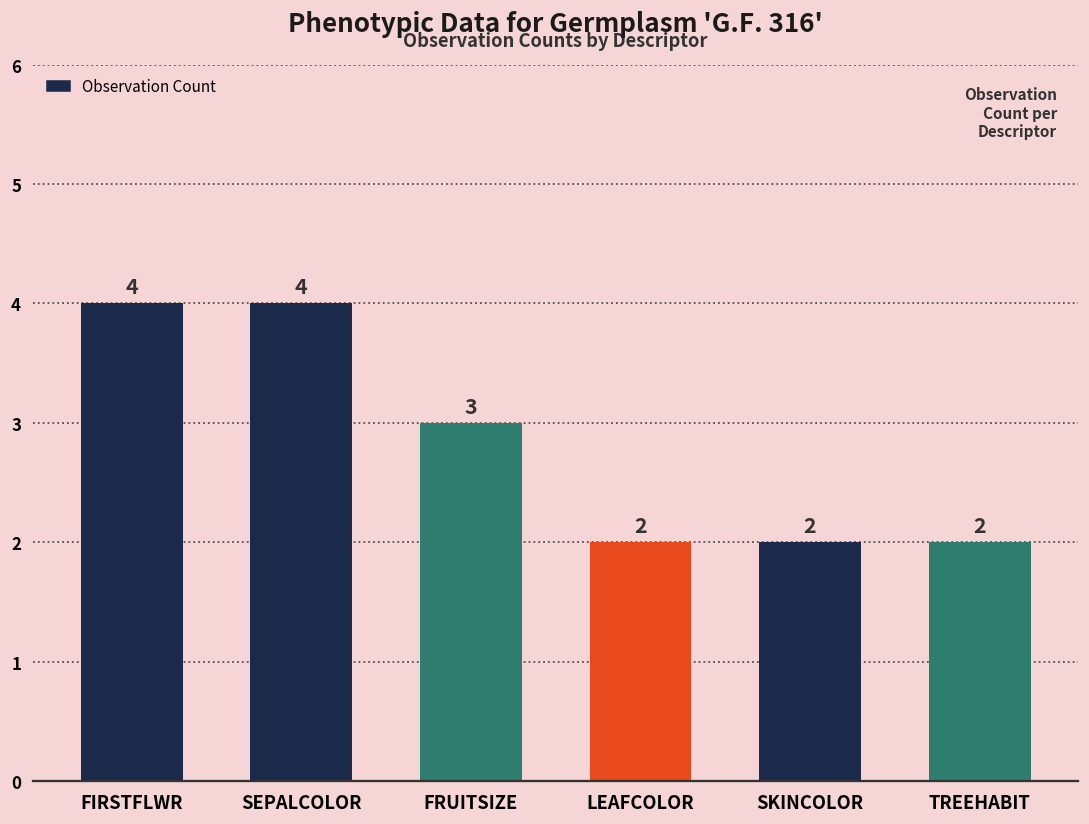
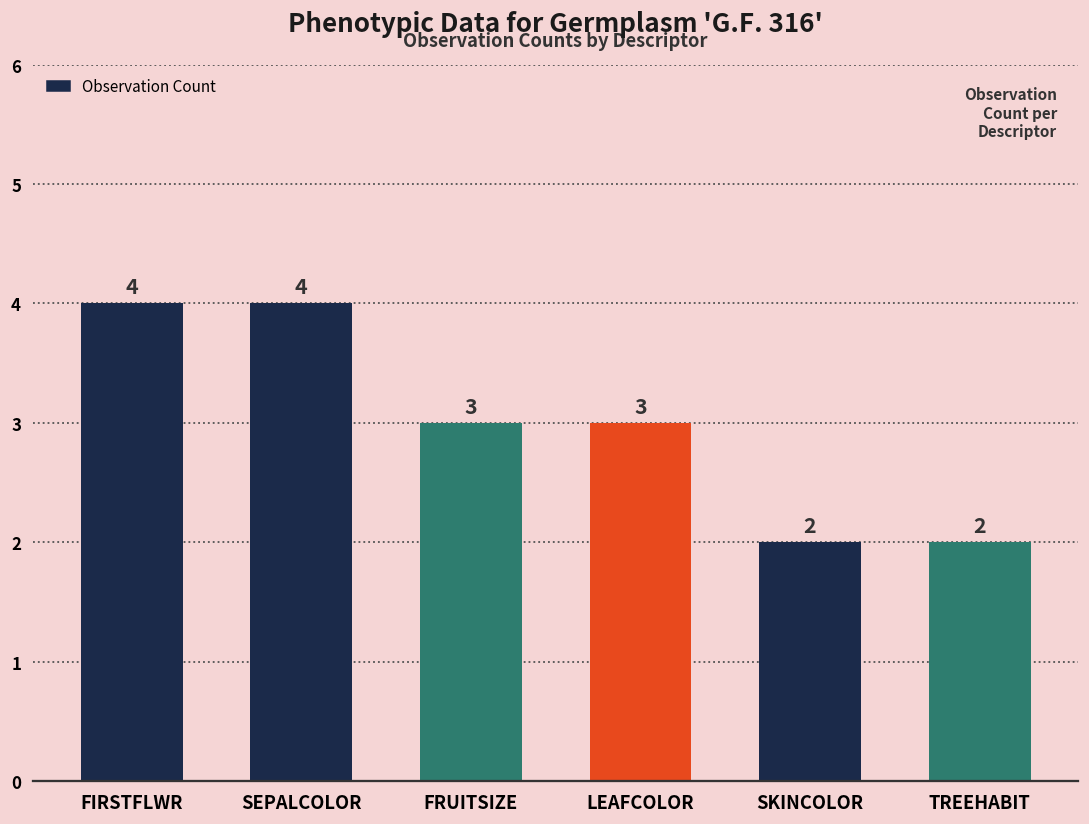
LEAFCOLOR: 2 -> 3
